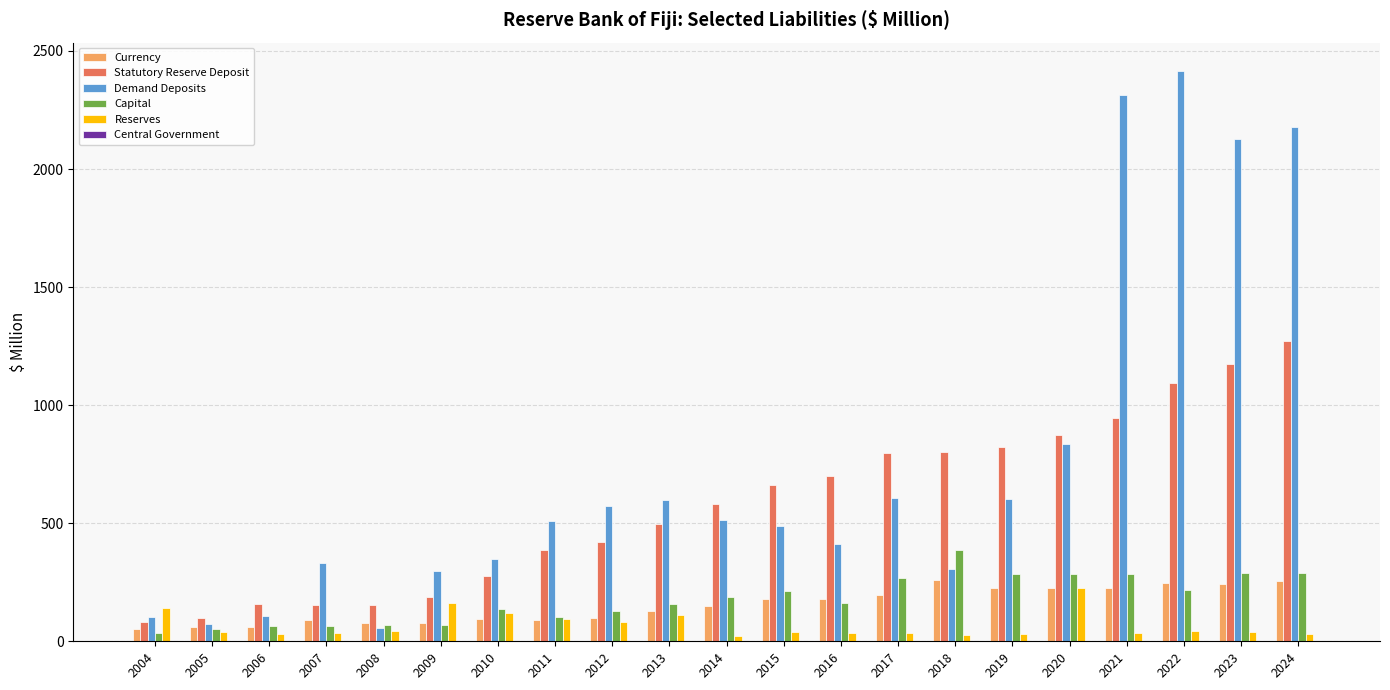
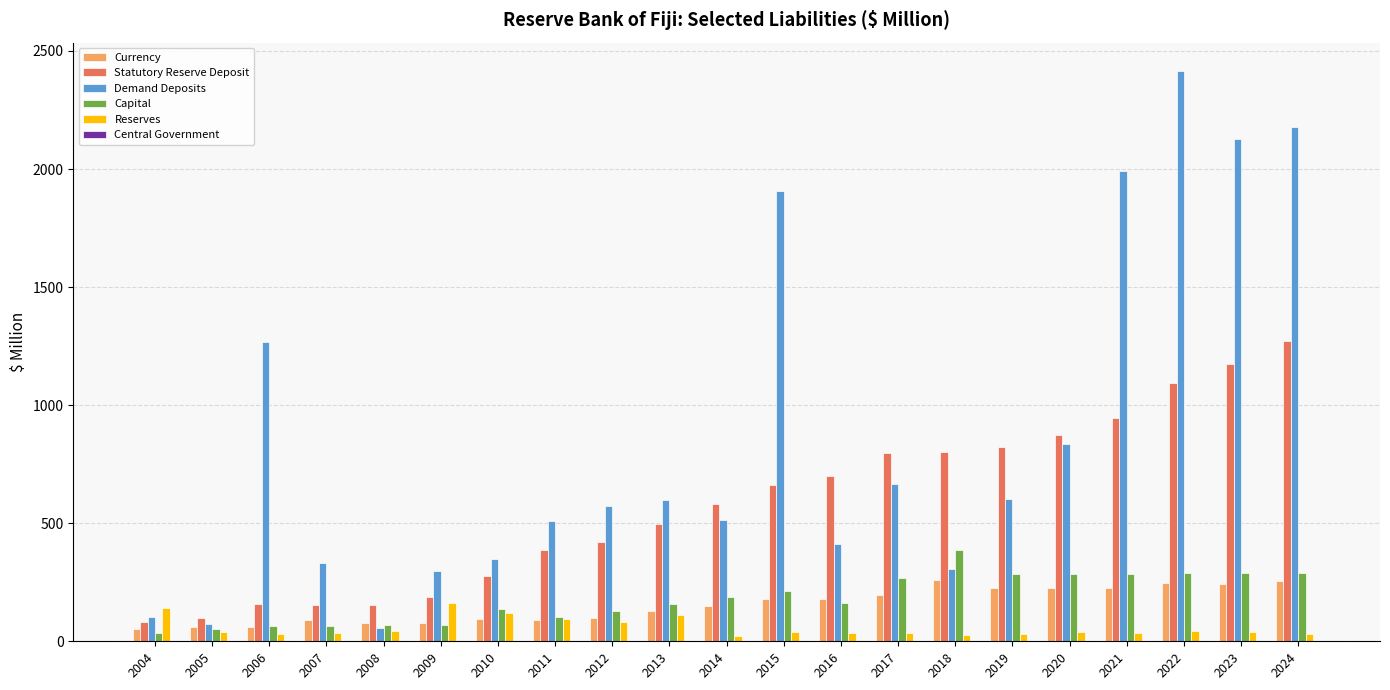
Demand Deposits, 2006: 110 -> 1270
Demand Deposits, 2015: 490 -> 1910
Demand Deposits, 2017: 610 -> 670
Reserves, 2020: 230 -> 40
Demand Deposits, 2021: 2320 -> 1990
Capital, 2022: 220 -> 290
